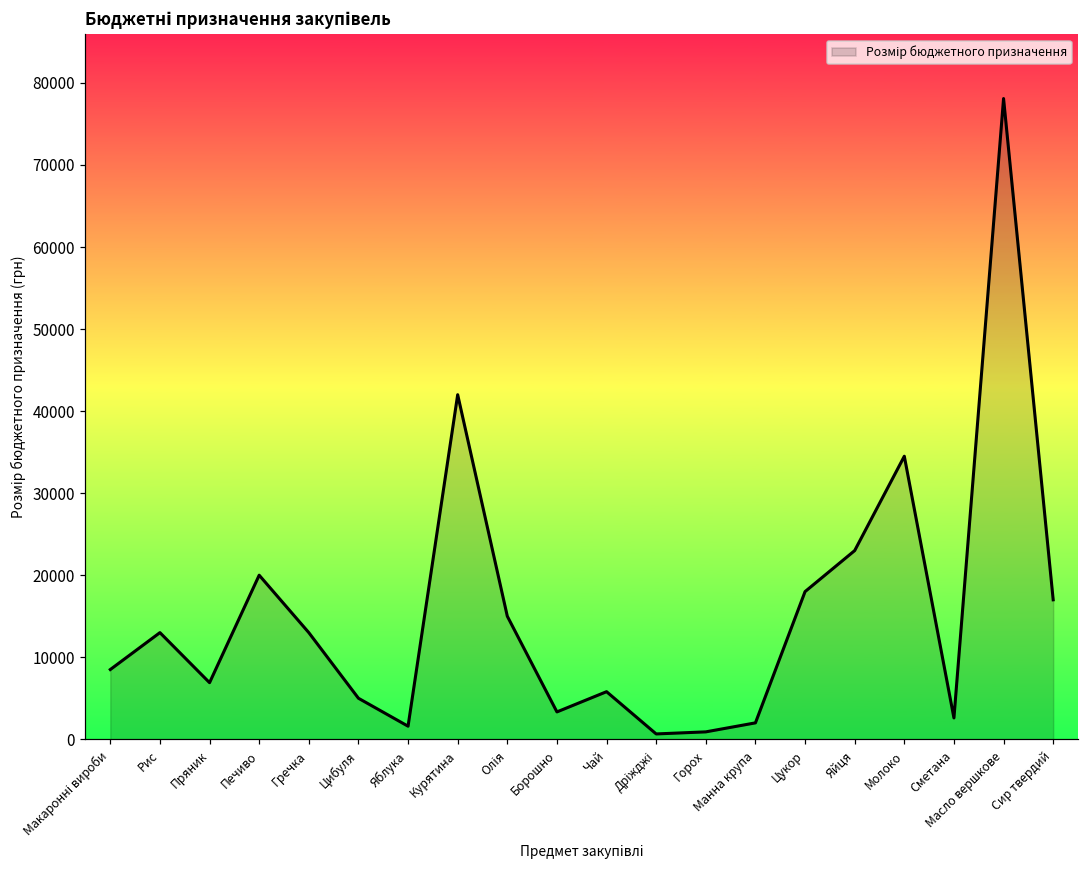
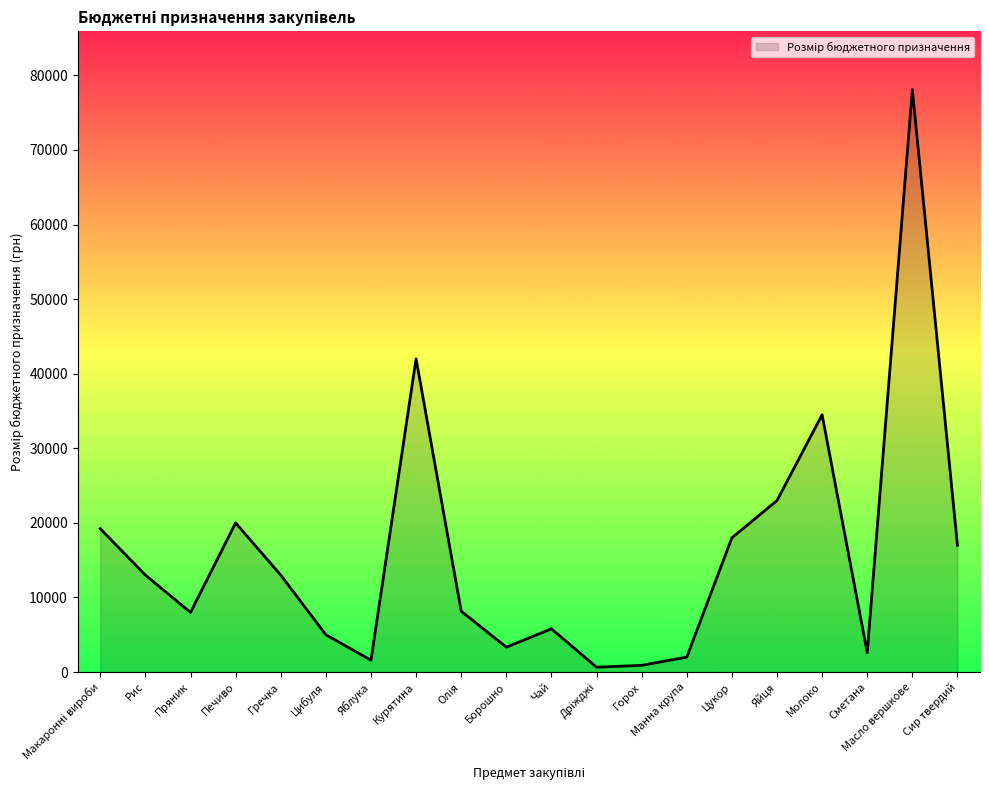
Макаронні вироби: 9000 -> 19000
Пряник: 7000 -> 8000
Олія: 15000 -> 8000
